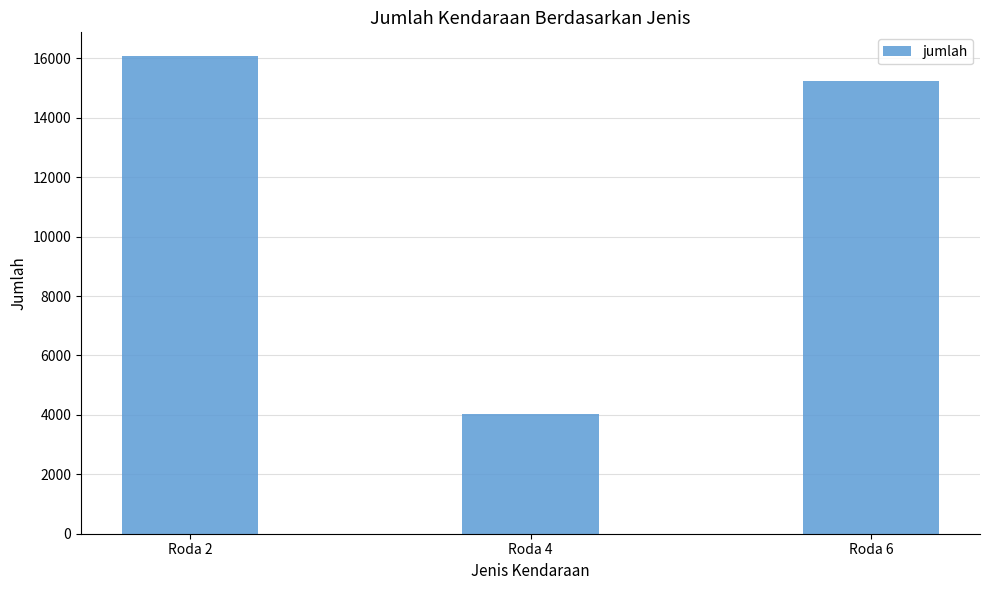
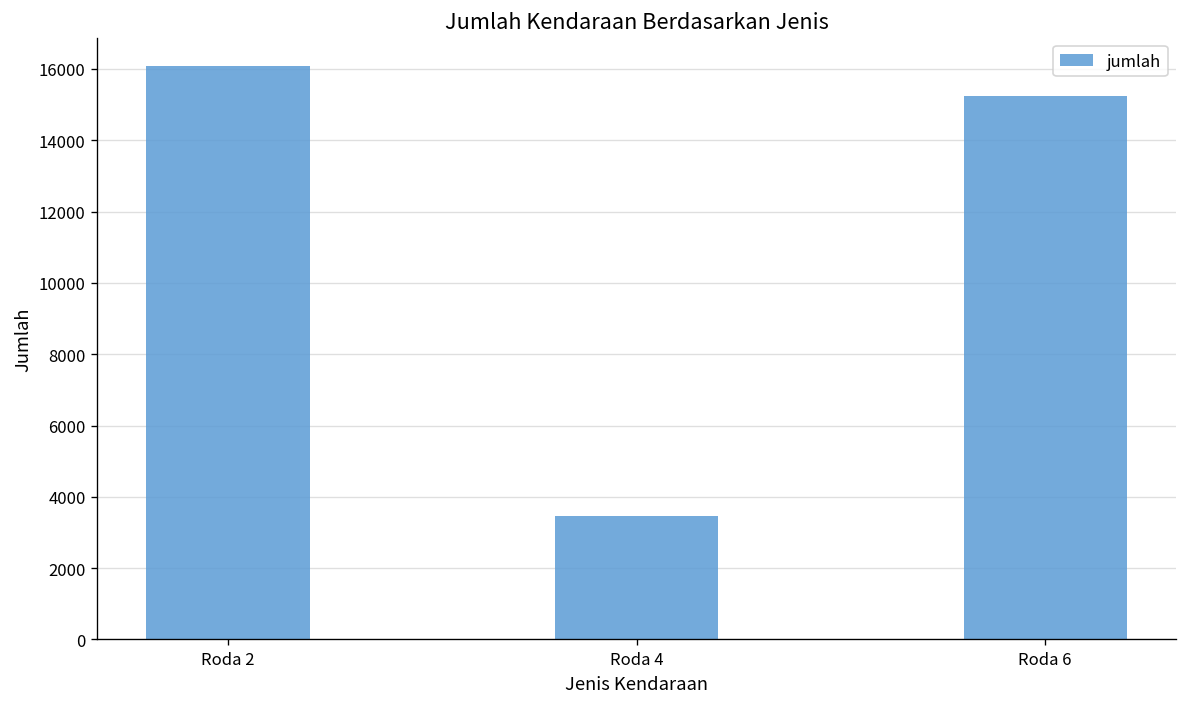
Roda 4: 4000 -> 3500
